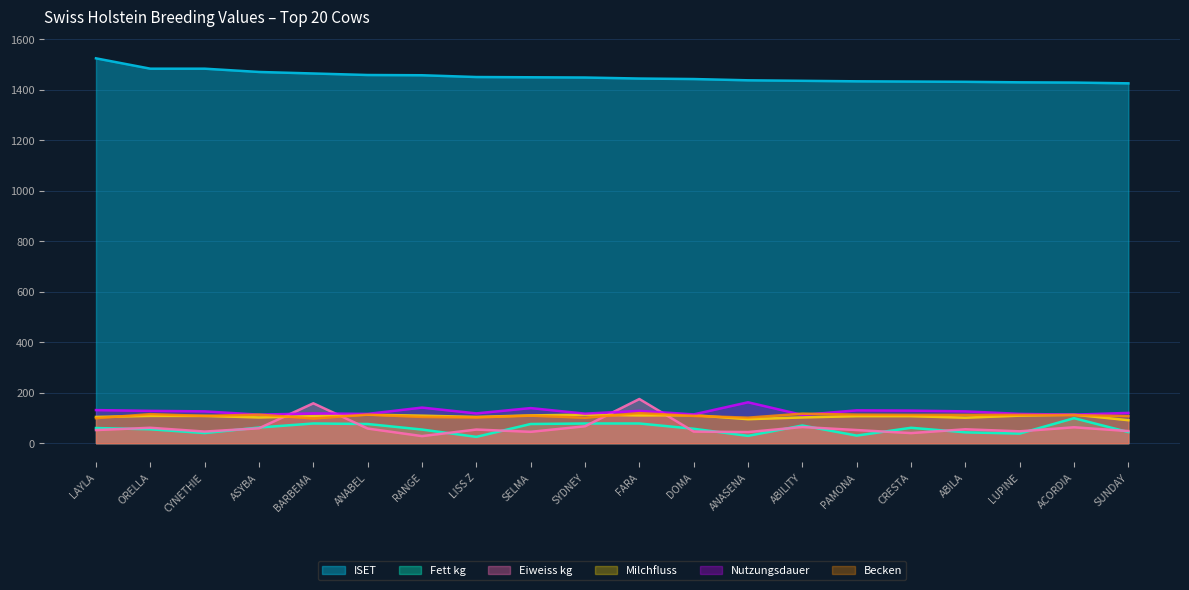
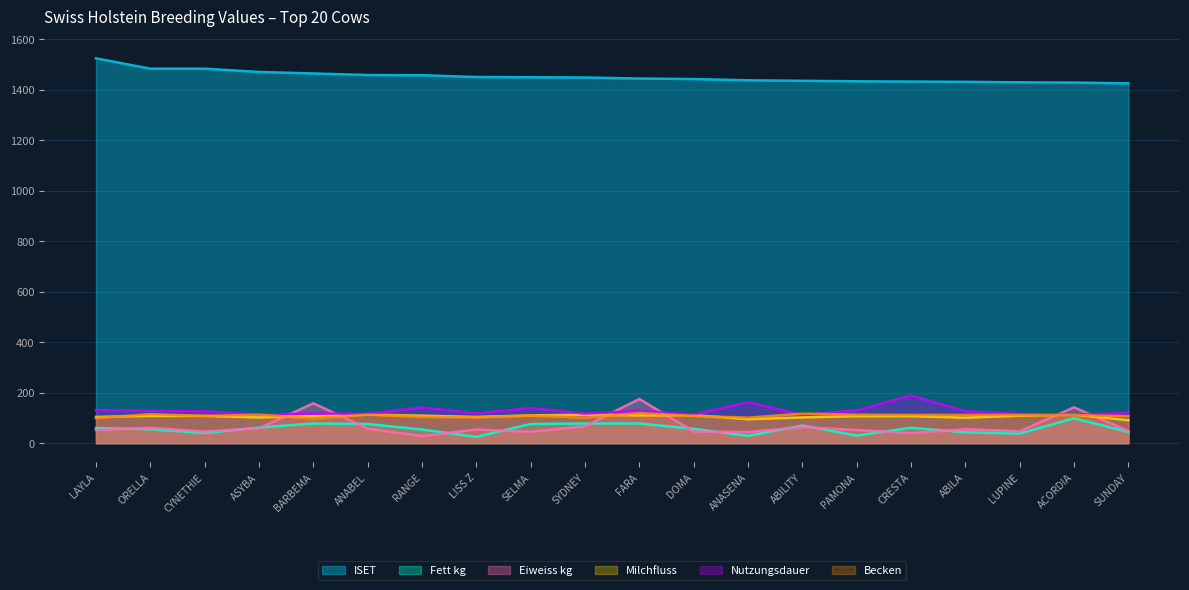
Nutzungsdauer, CRESTA: 130 -> 190
Eiweiss kg, ACORDIA: 60 -> 140
